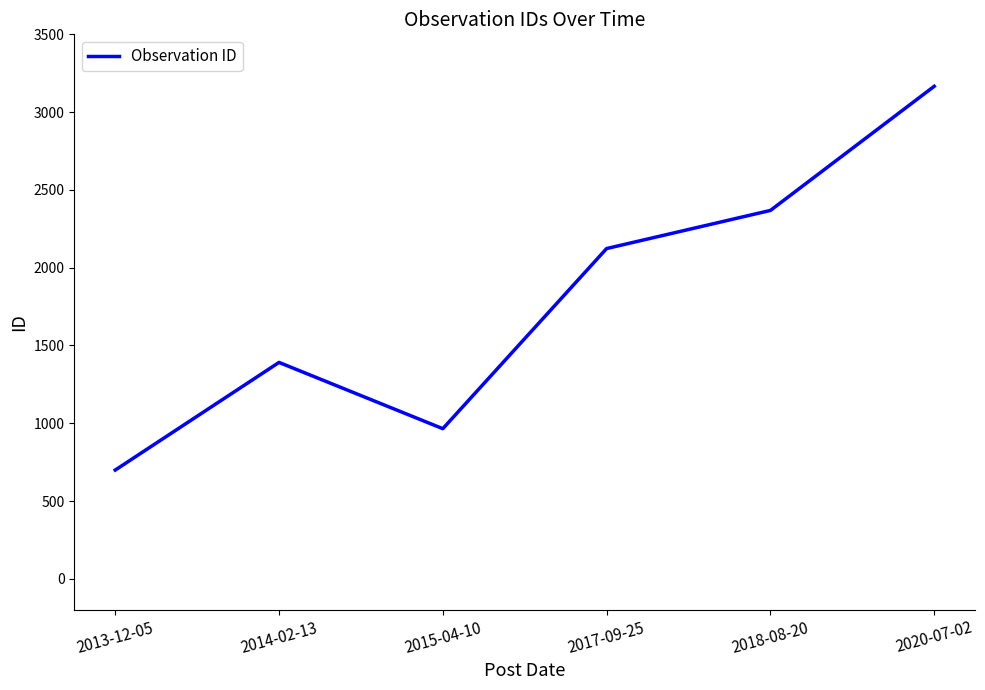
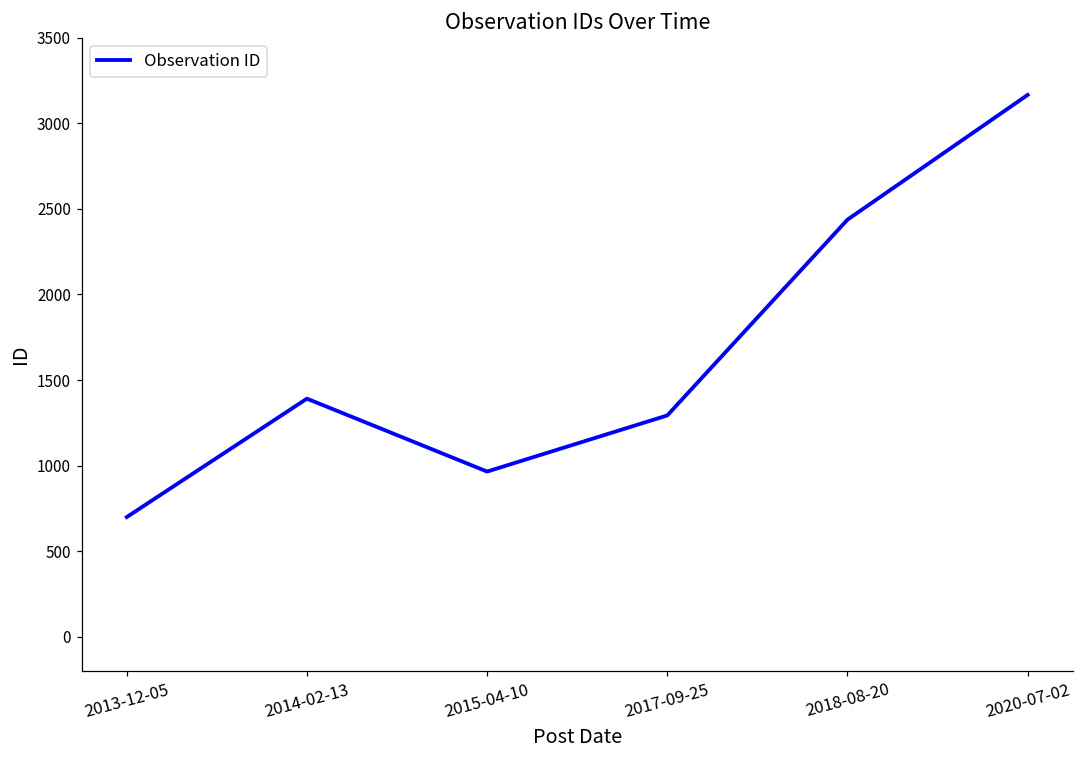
2017-09-25: 2120 -> 1290
2018-08-20: 2370 -> 2440
